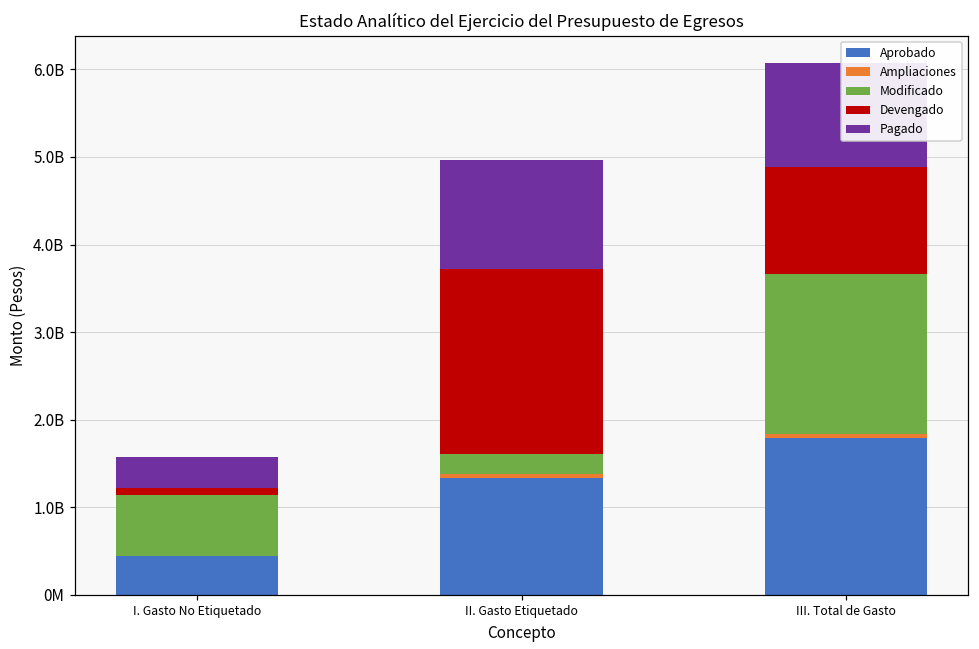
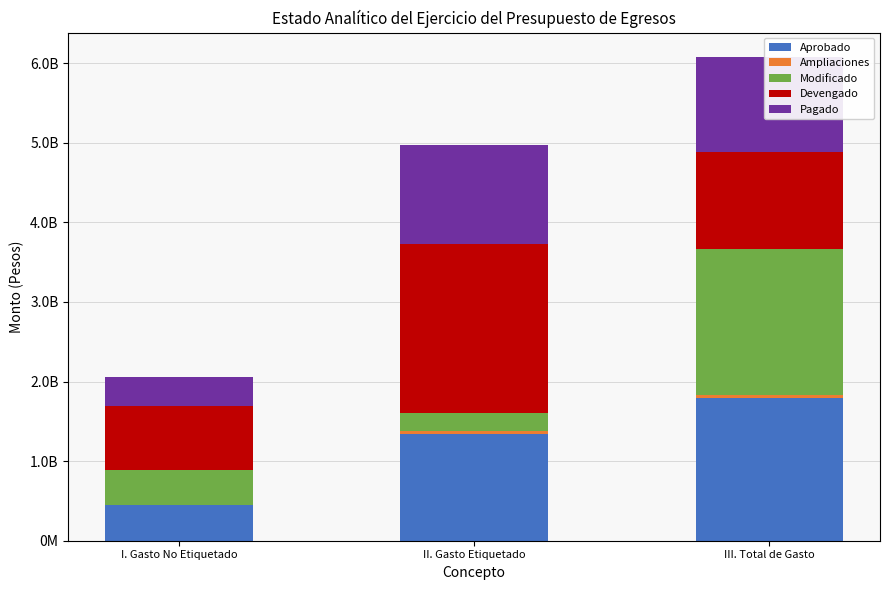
Modificado, I. Gasto No Etiquetado: 700000000 -> 400000000
Devengado, I. Gasto No Etiquetado: 100000000 -> 800000000
